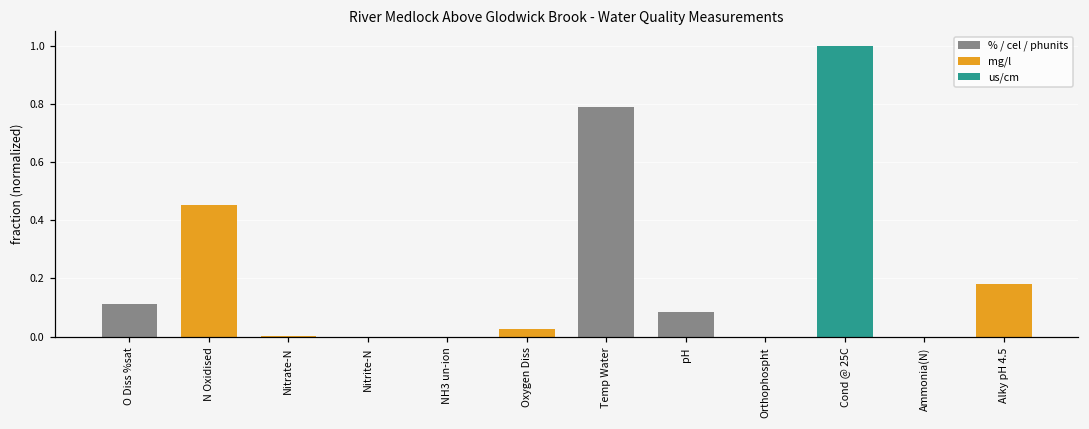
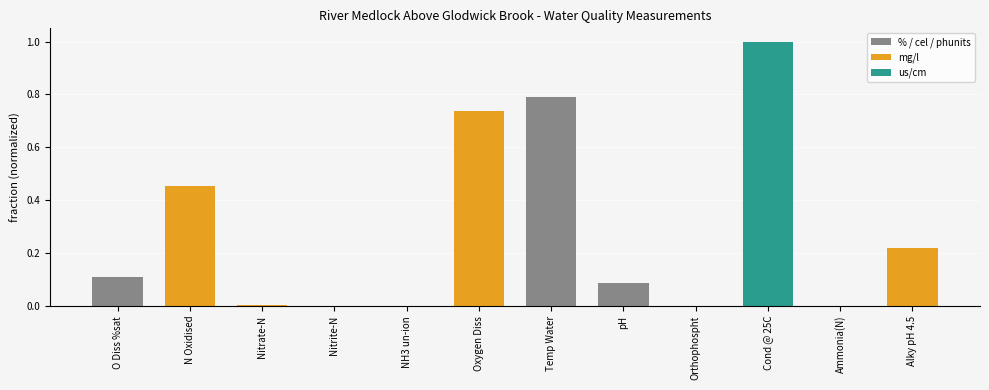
Oxygen Diss: 0.03 -> 0.74
Alky pH 4.5: 0.18 -> 0.22
